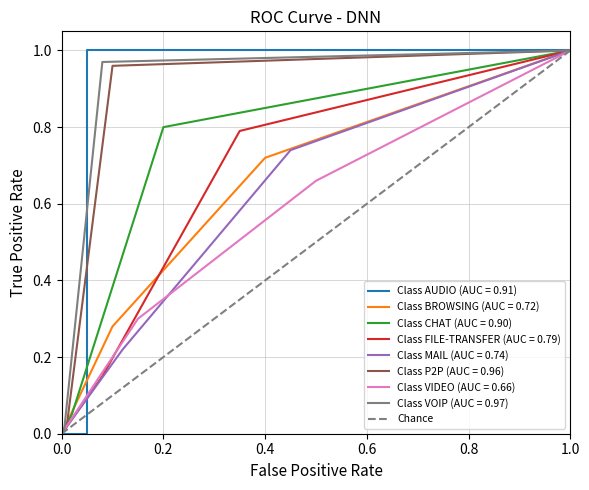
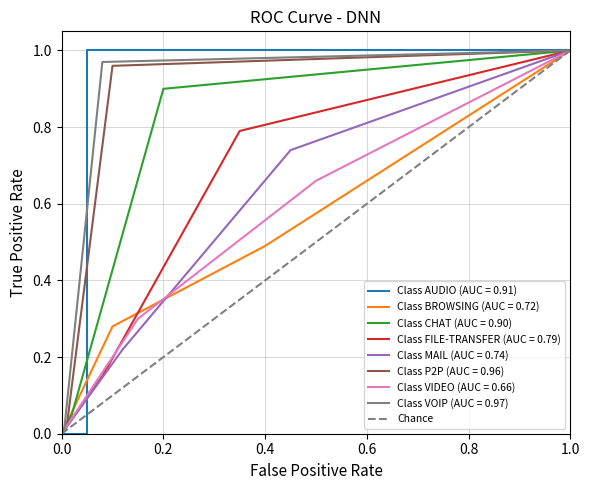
Class CHAT (AUC = 0.90), 0.2: 0.8 -> 0.9
Class BROWSING (AUC = 0.72), 0.4: 0.72 -> 0.49
